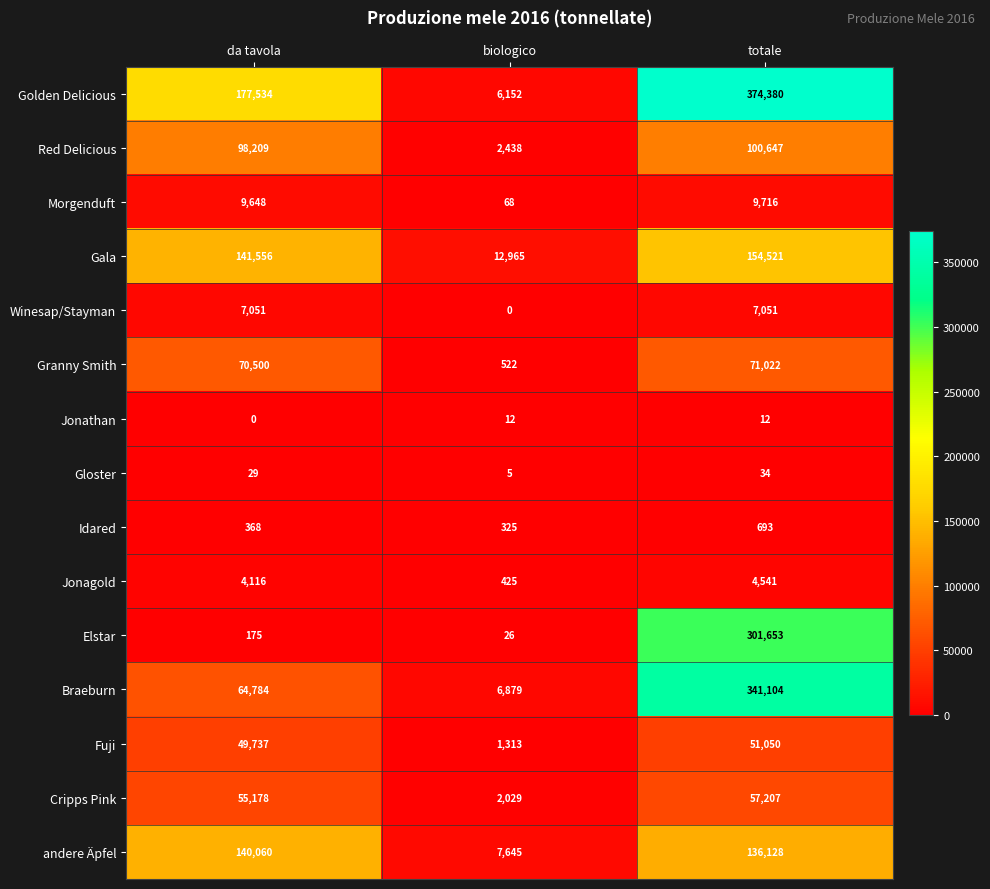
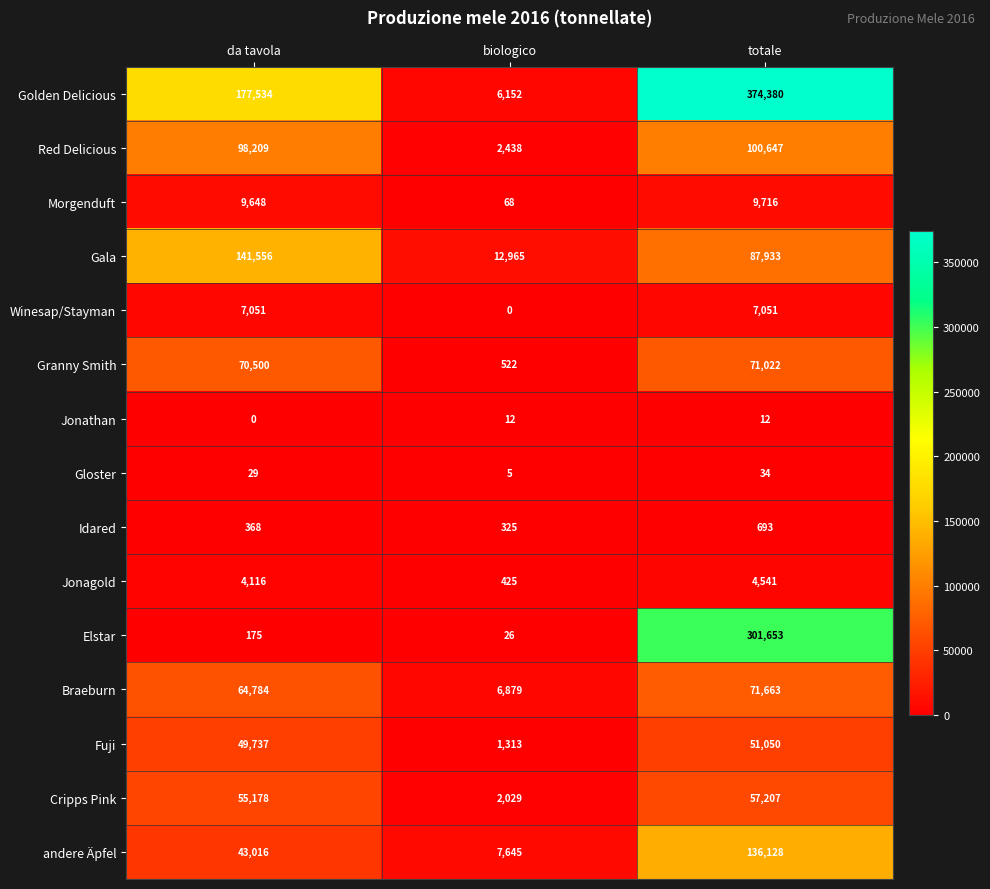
Gala, totale: 154,521 -> 87,933
Braeburn, totale: 341,104 -> 71,663
andere Äpfel, da tavola: 140,060 -> 43,016
